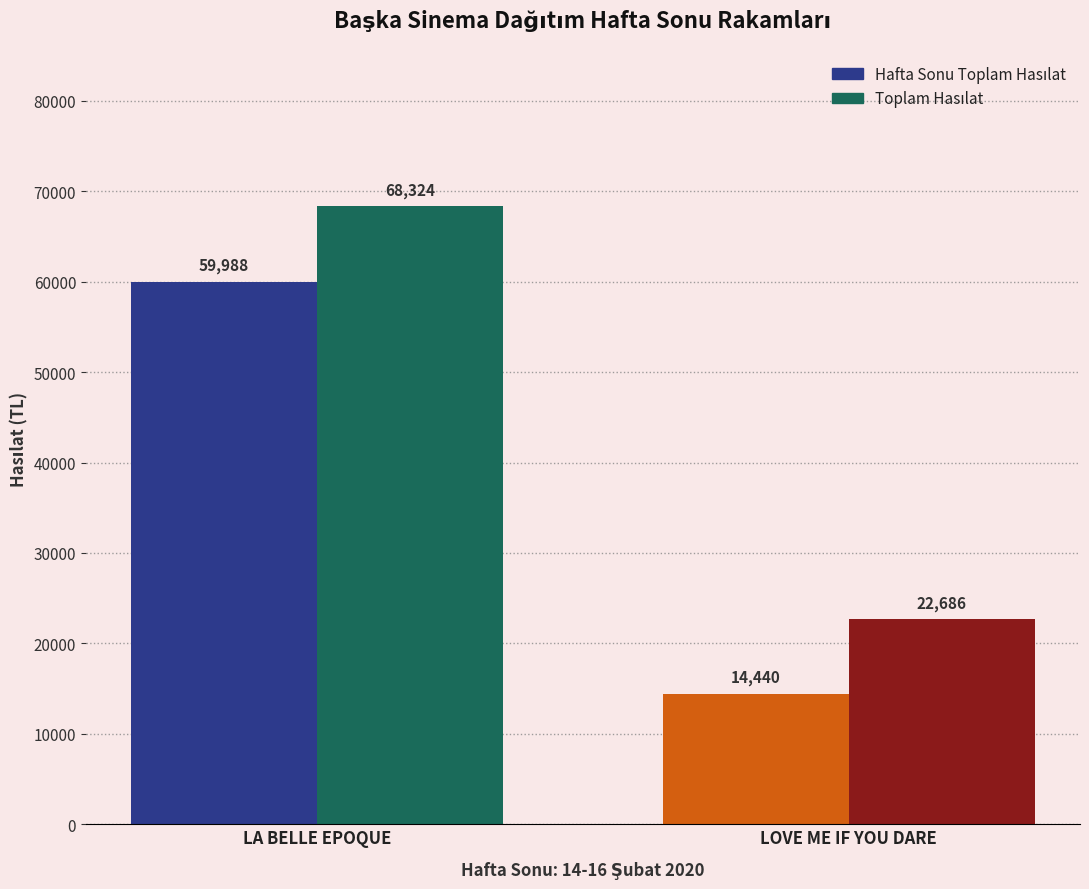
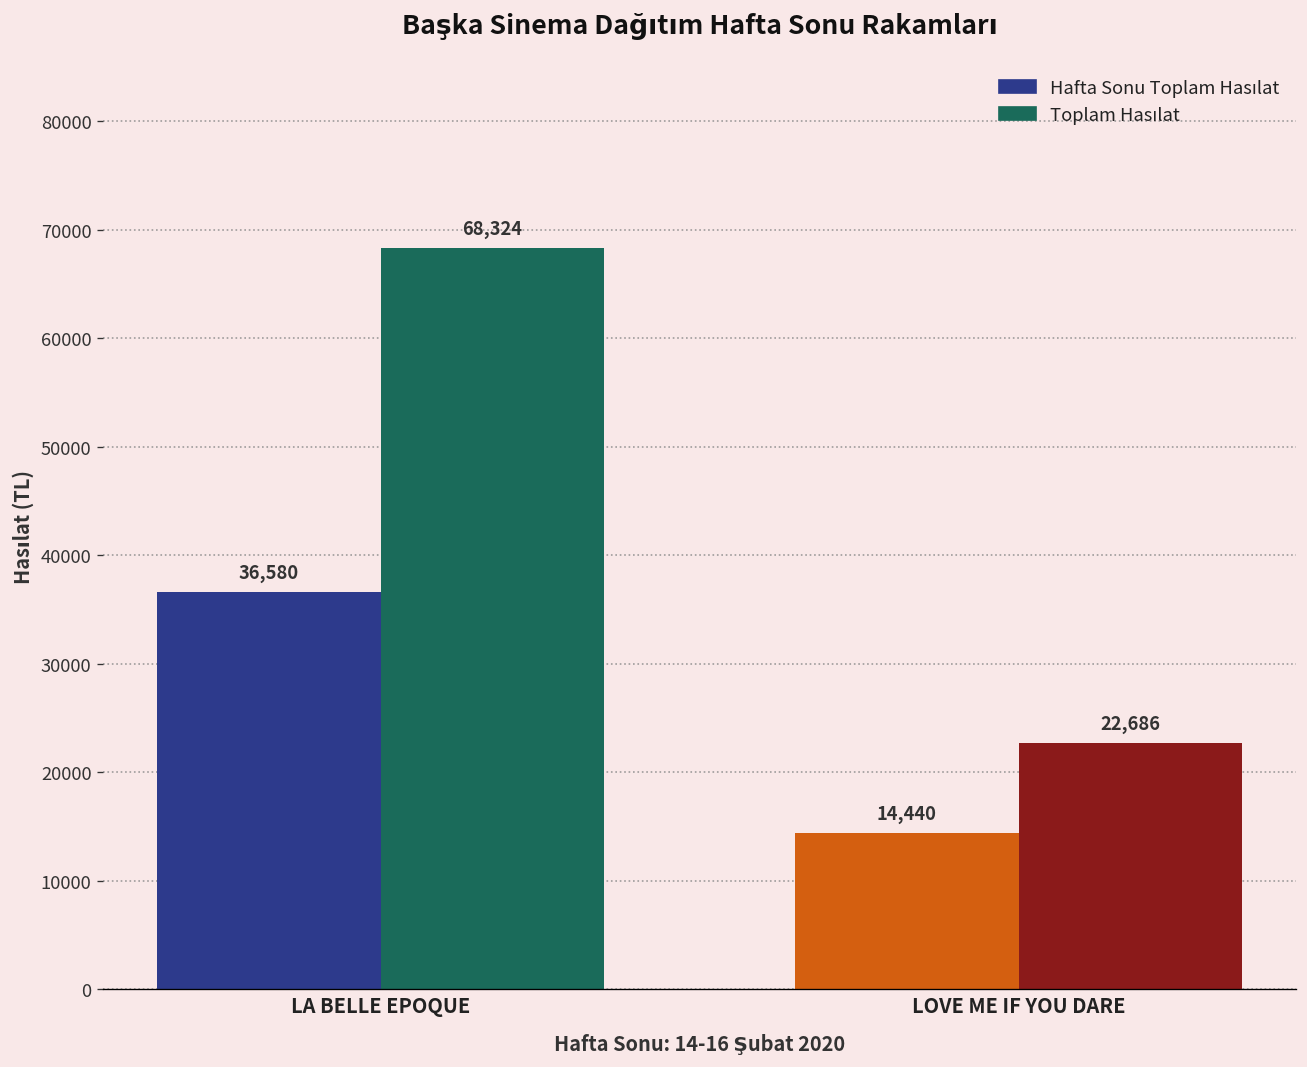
Hafta Sonu Toplam Hasılat, LA BELLE EPOQUE: 59,988 -> 36,580
